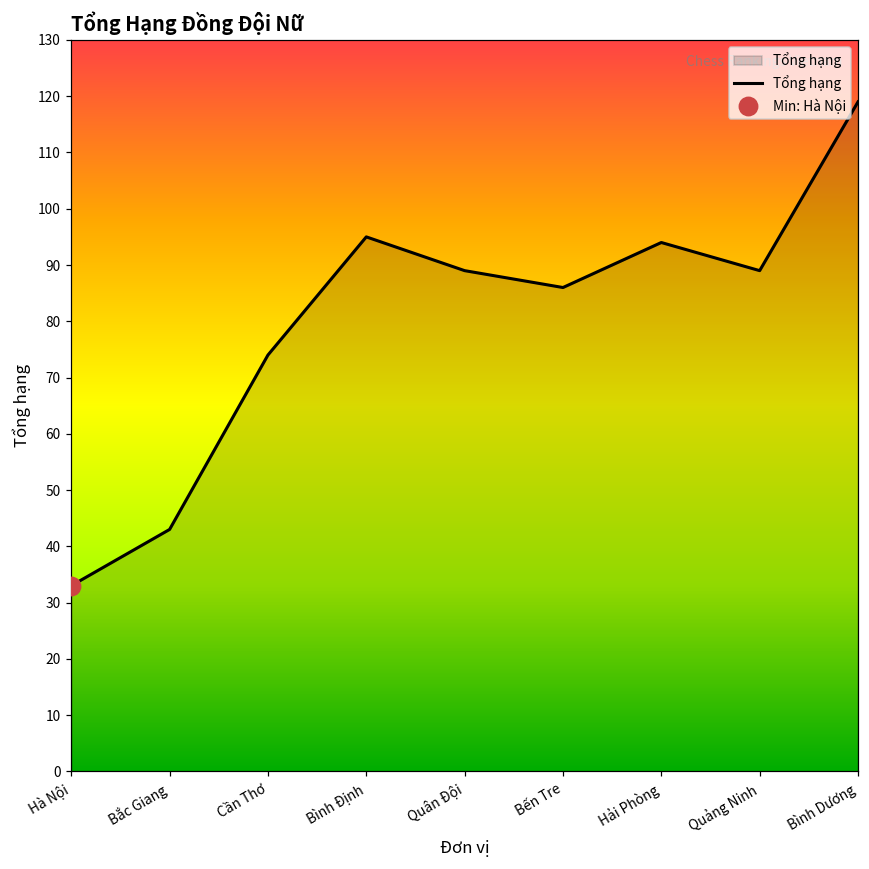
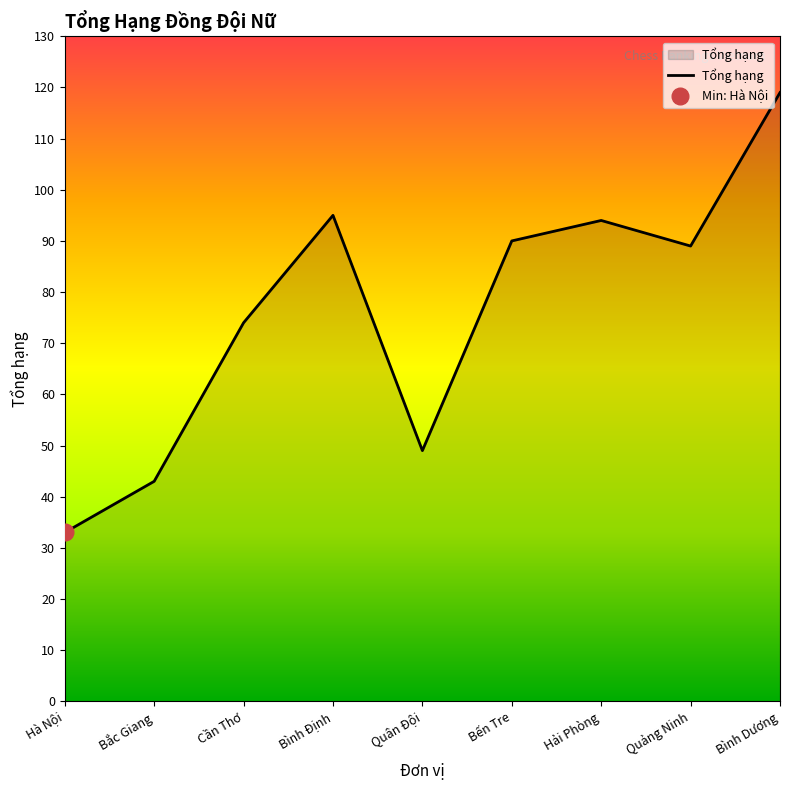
Tổng hạng, Quân Đội: 89 -> 49
Tổng hạng, Bến Tre: 86 -> 90
